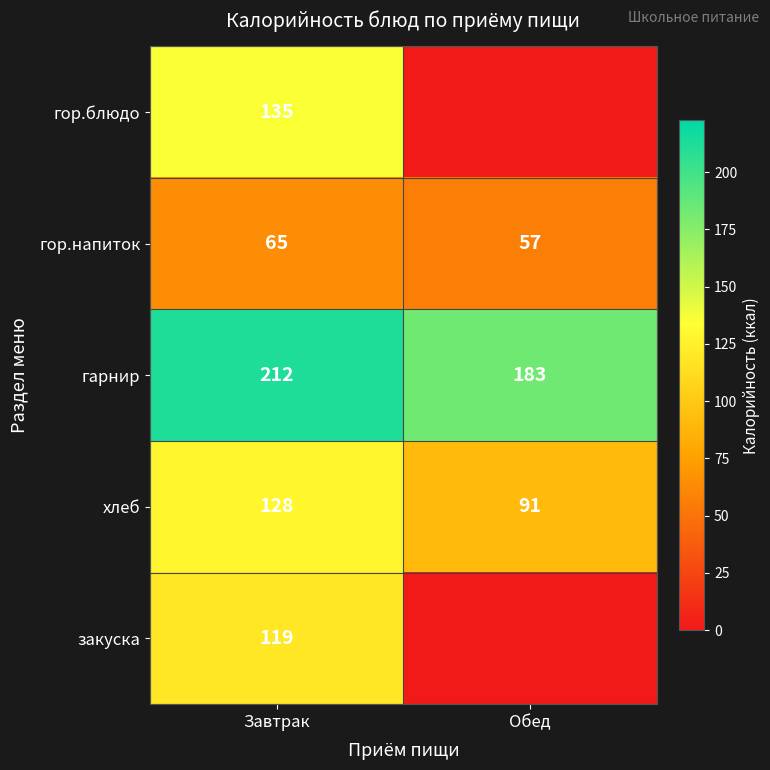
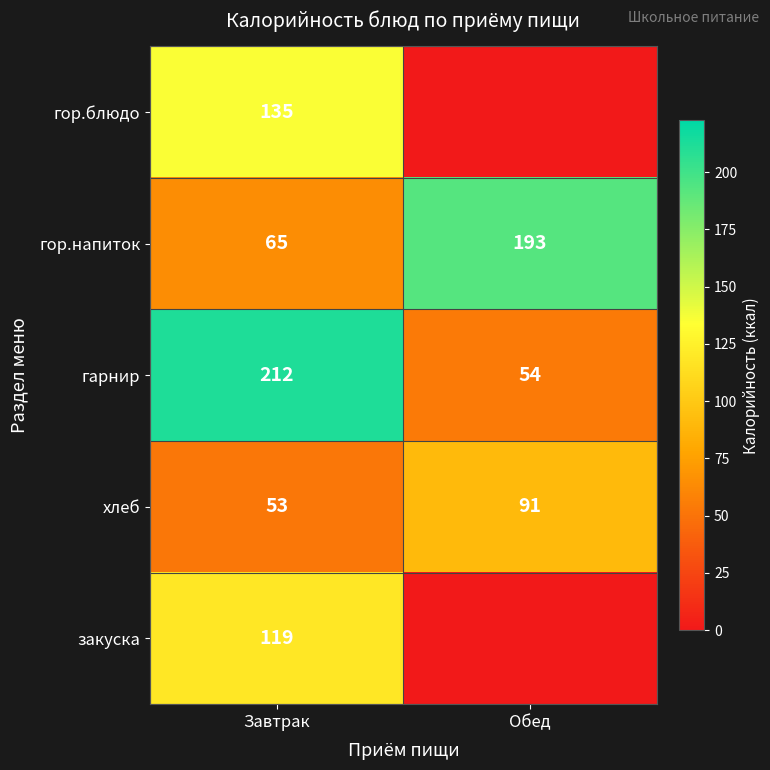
гор.напиток, Обед: 57 -> 193
гарнир, Обед: 183 -> 54
хлеб, Завтрак: 128 -> 53
